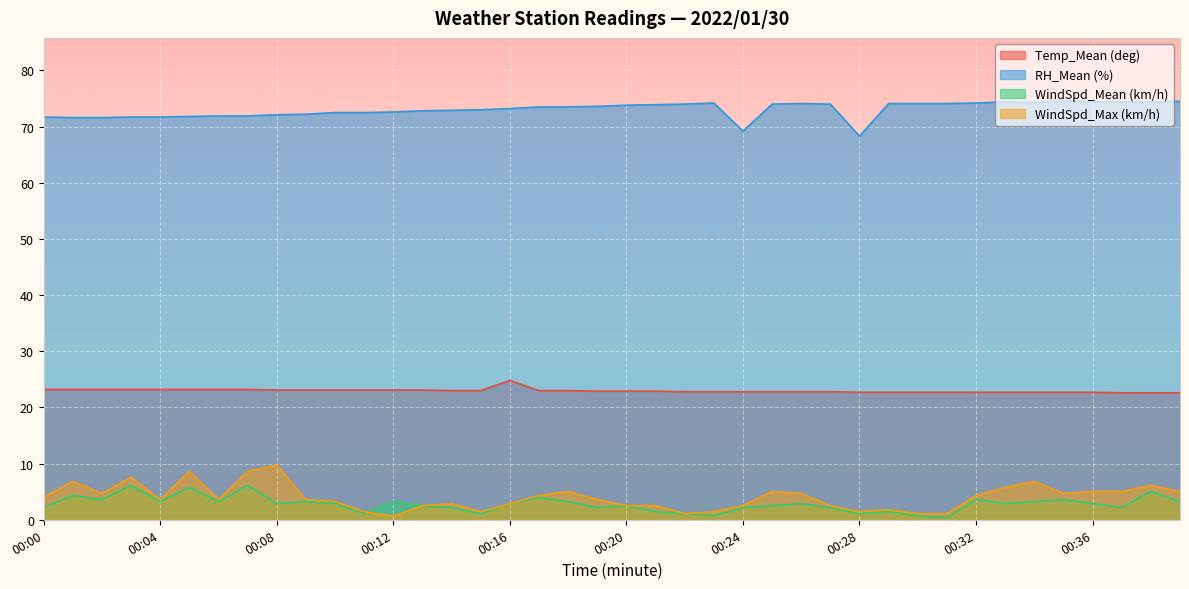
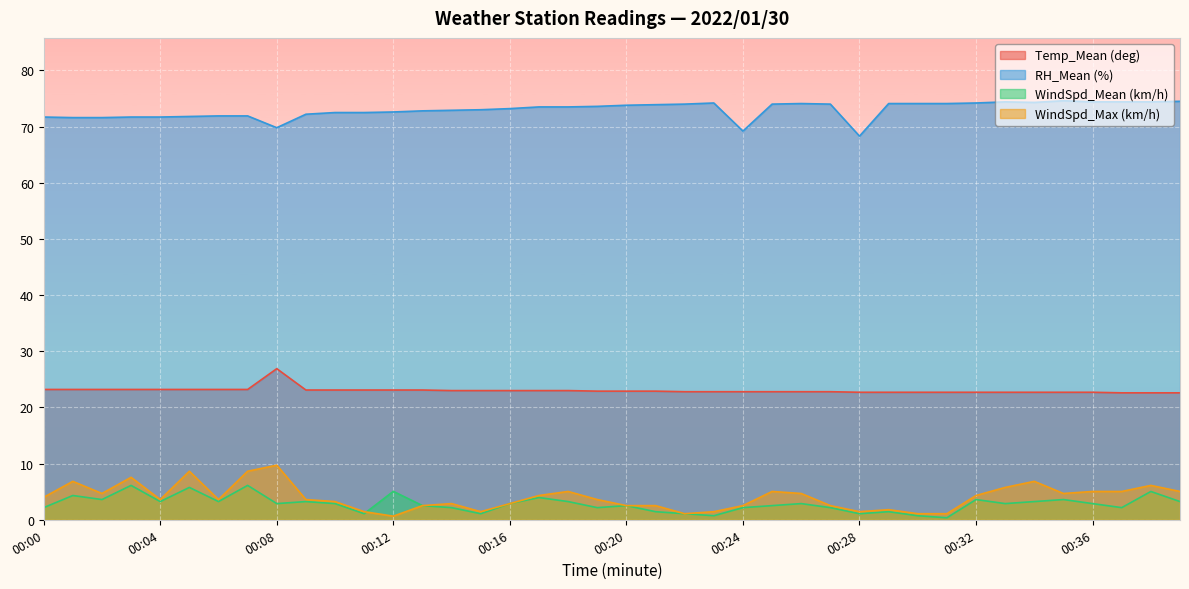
Temp_Mean (deg), 00:08: 23 -> 27
RH_Mean (%), 00:08: 72 -> 70
WindSpd_Mean (km/h), 00:12: 3 -> 5
Temp_Mean (deg), 00:16: 25 -> 23
